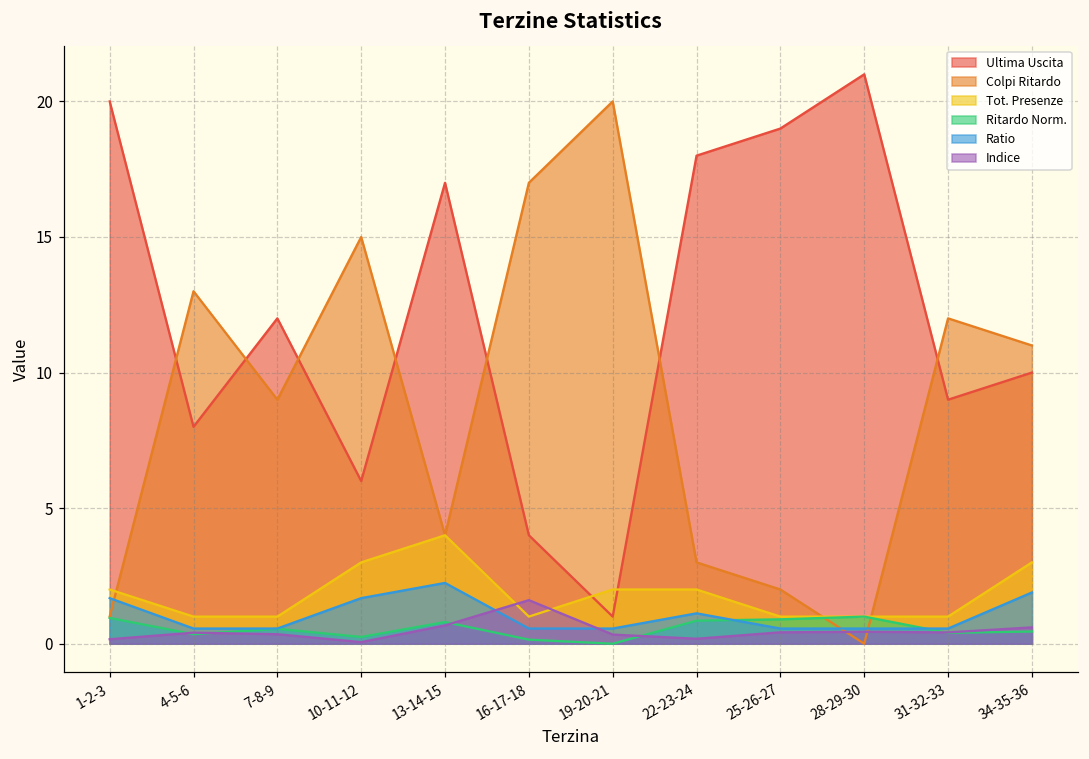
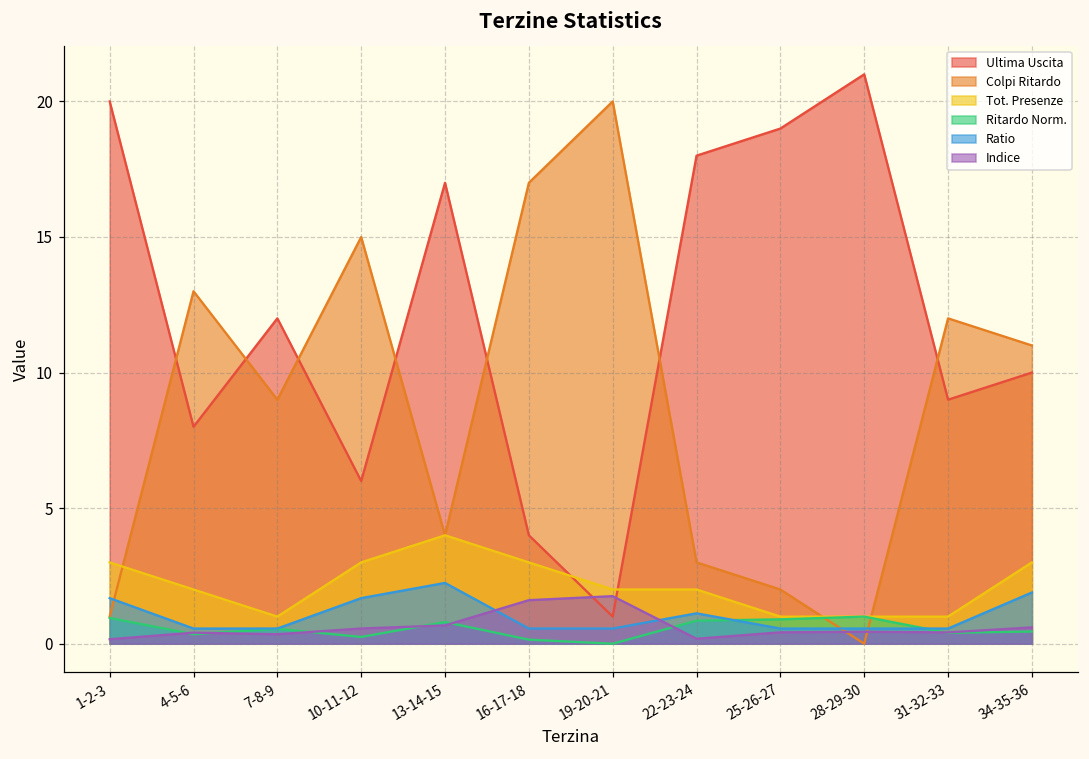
Tot. Presenze, 1-2-3: 2 -> 3
Tot. Presenze, 4-5-6: 1 -> 2
Indice, 10-11-12: 0.1 -> 0.6
Tot. Presenze, 16-17-18: 1 -> 3
Indice, 19-20-21: 0.3 -> 1.8
